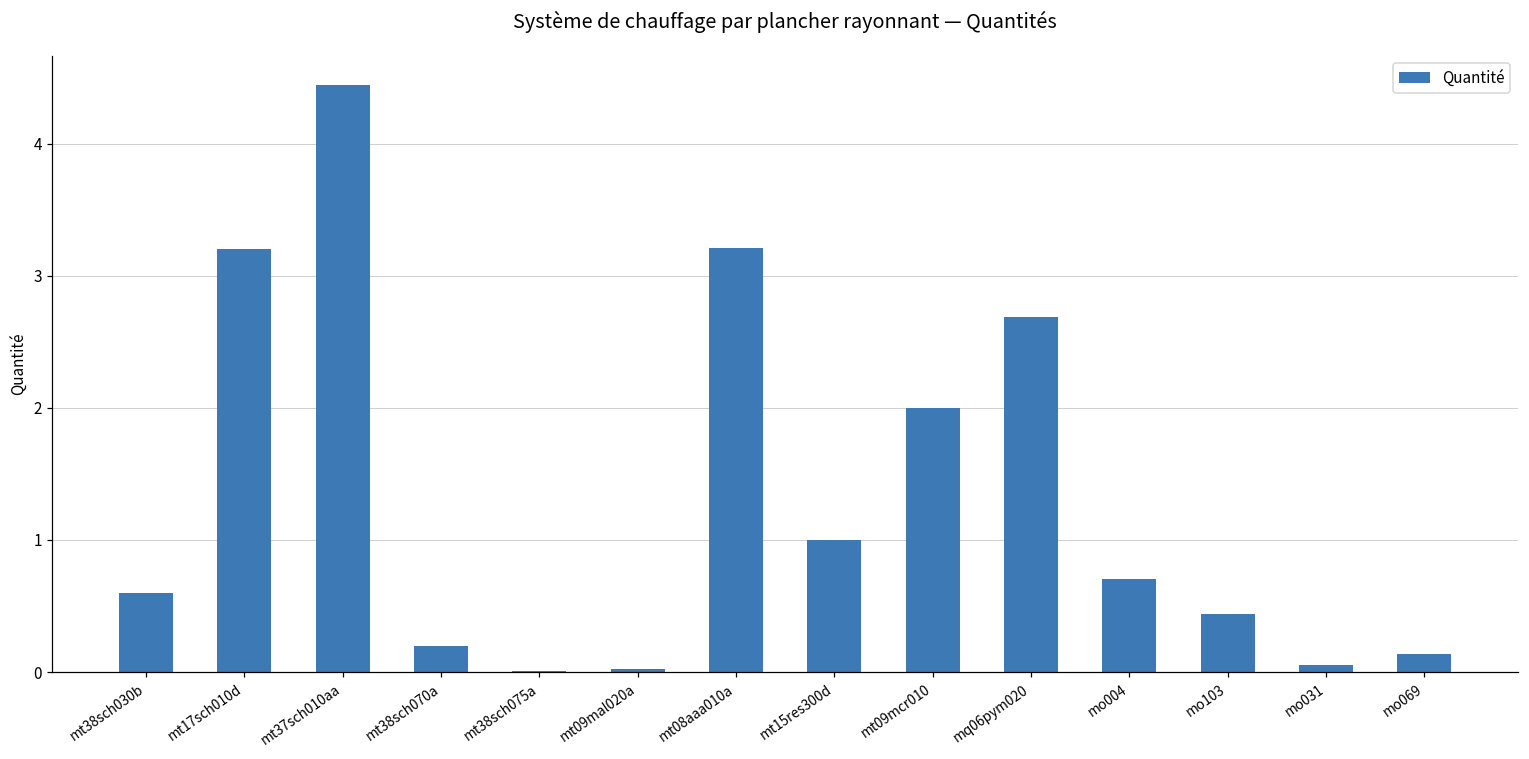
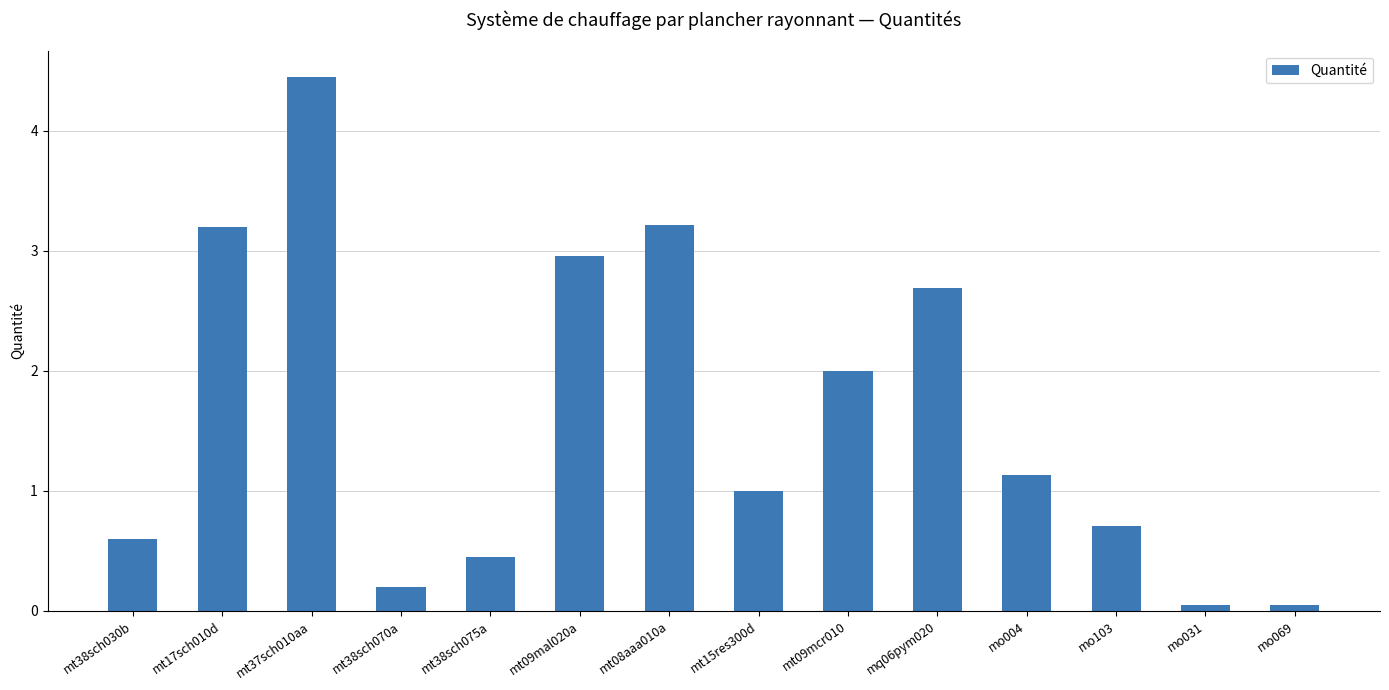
mt38sch075a: 0.01 -> 0.45
mt09mal020a: 0.02 -> 2.95
mo004: 0.71 -> 1.13
mo103: 0.44 -> 0.71
mo069: 0.14 -> 0.05
